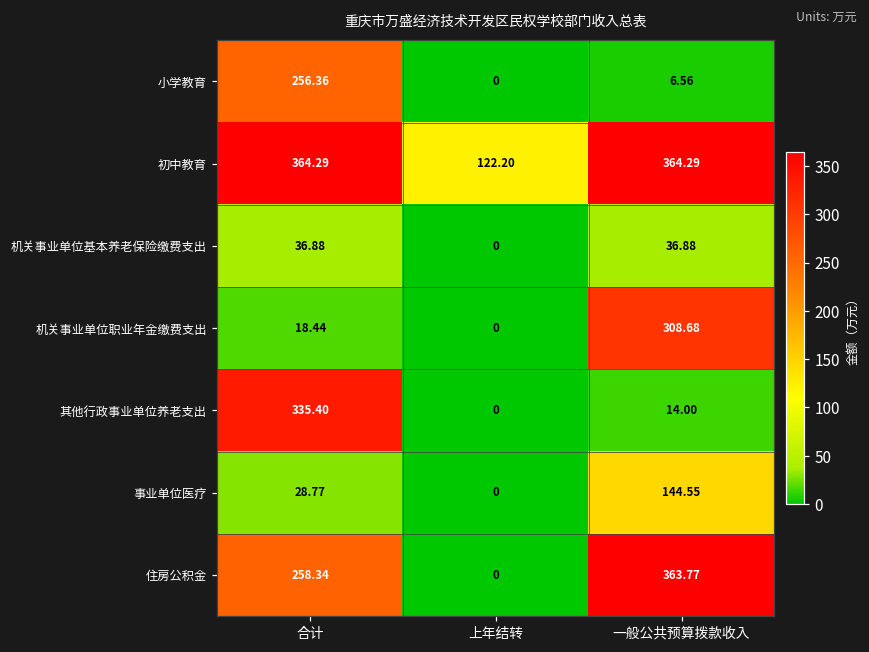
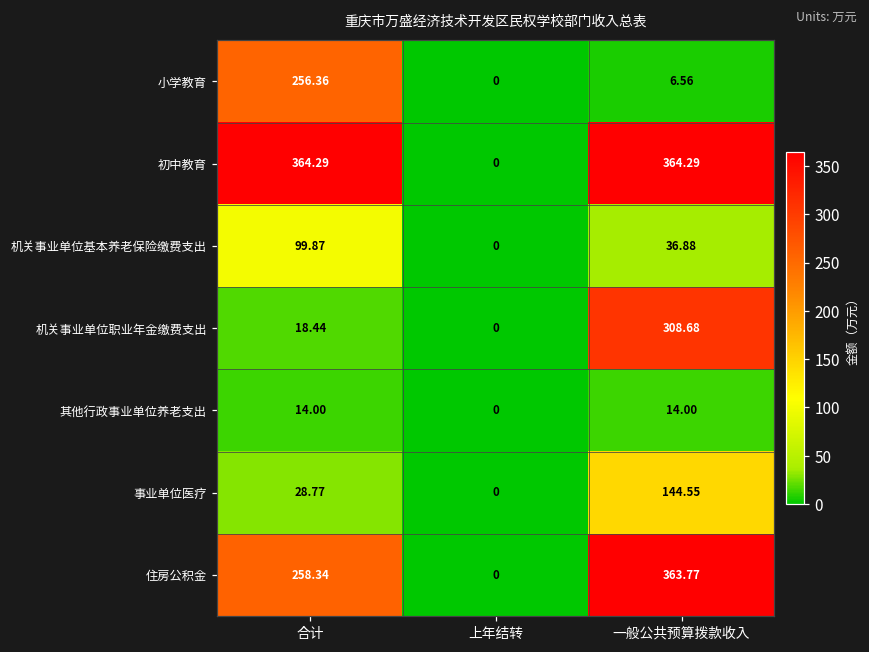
初中教育, 上年结转: 122.20 -> 0
机关事业单位基本养老保险缴费支出, 合计: 36.88 -> 99.87
其他行政事业单位养老支出, 合计: 335.40 -> 14.00
